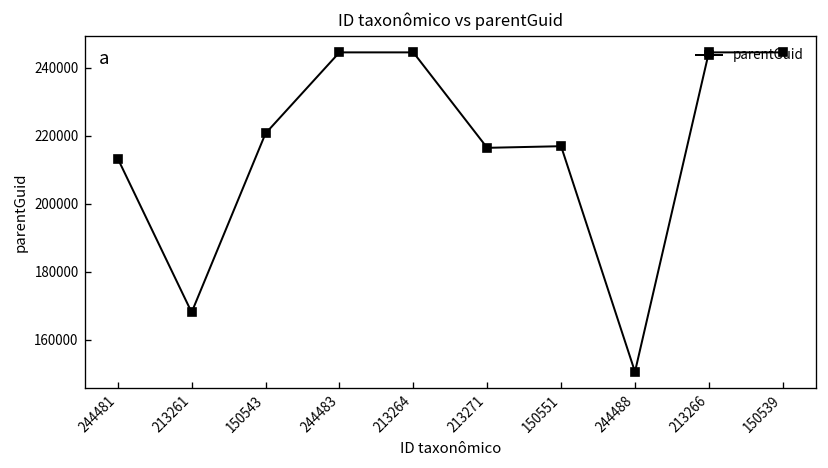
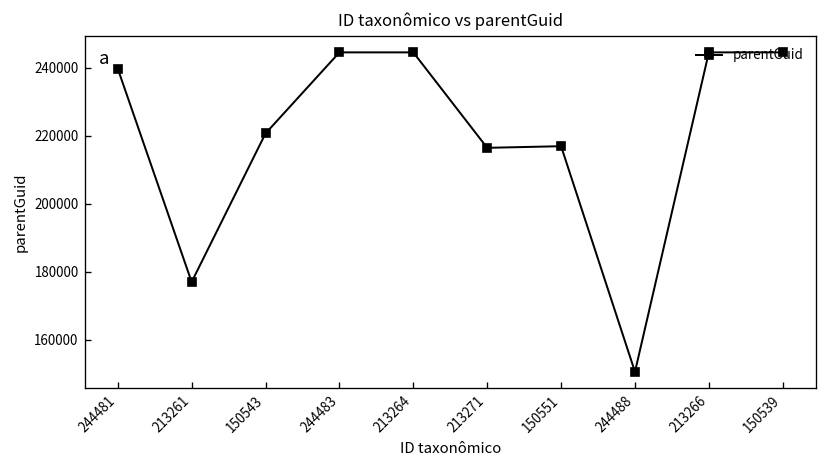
244481: 213000 -> 240000
213261: 168000 -> 177000
